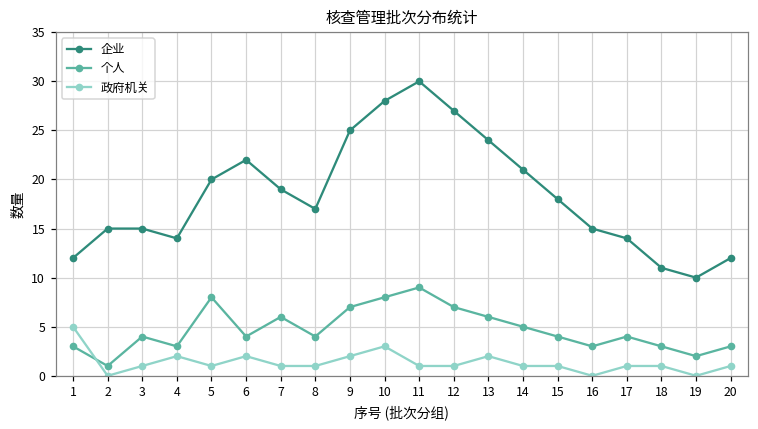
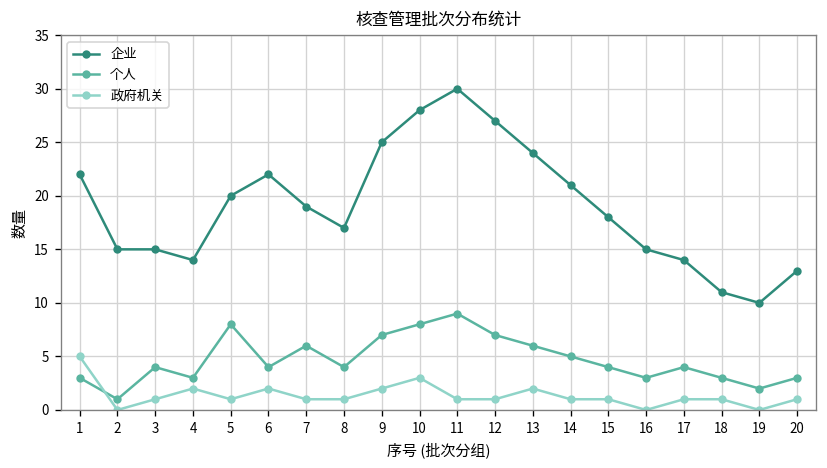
企业, 1: 12 -> 22
企业, 20: 12 -> 13
